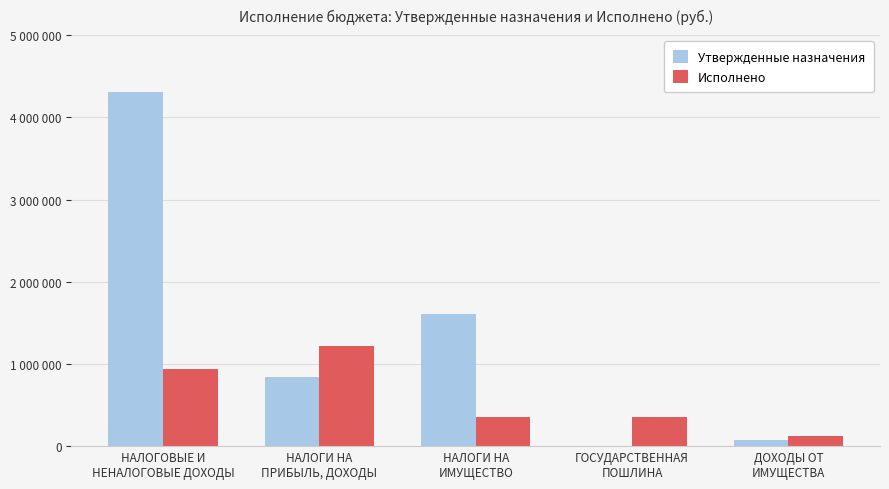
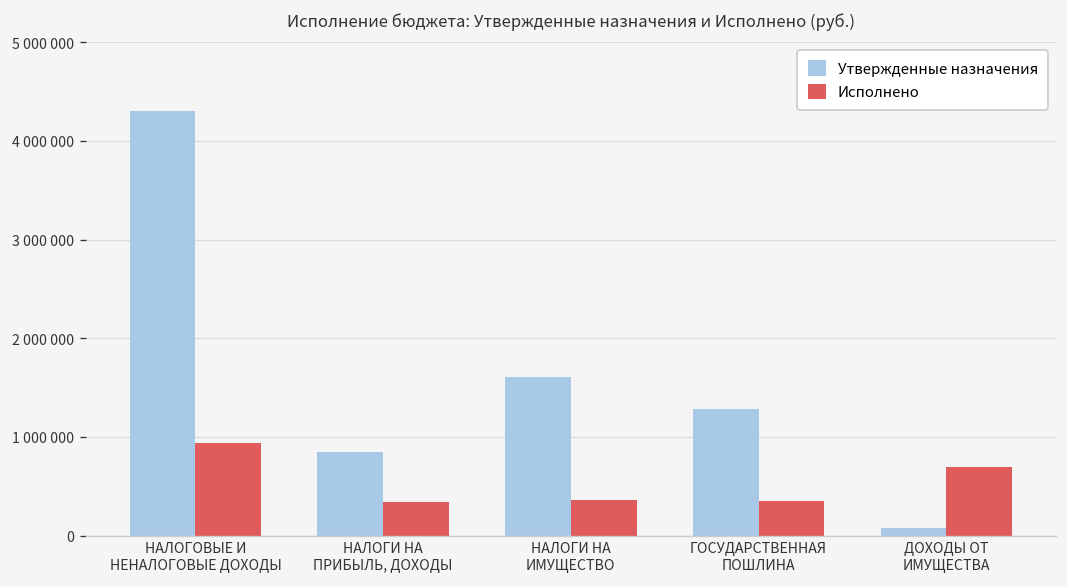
Исполнено, НАЛОГИ НА ПРИБЫЛЬ, ДОХОДЫ: 1200000 -> 300000
Утвержденные назначения, ГОСУДАРСТВЕННАЯ ПОШЛИНА: 0 -> 1300000
Исполнено, ДОХОДЫ ОТ ИМУЩЕСТВА: 100000 -> 700000
